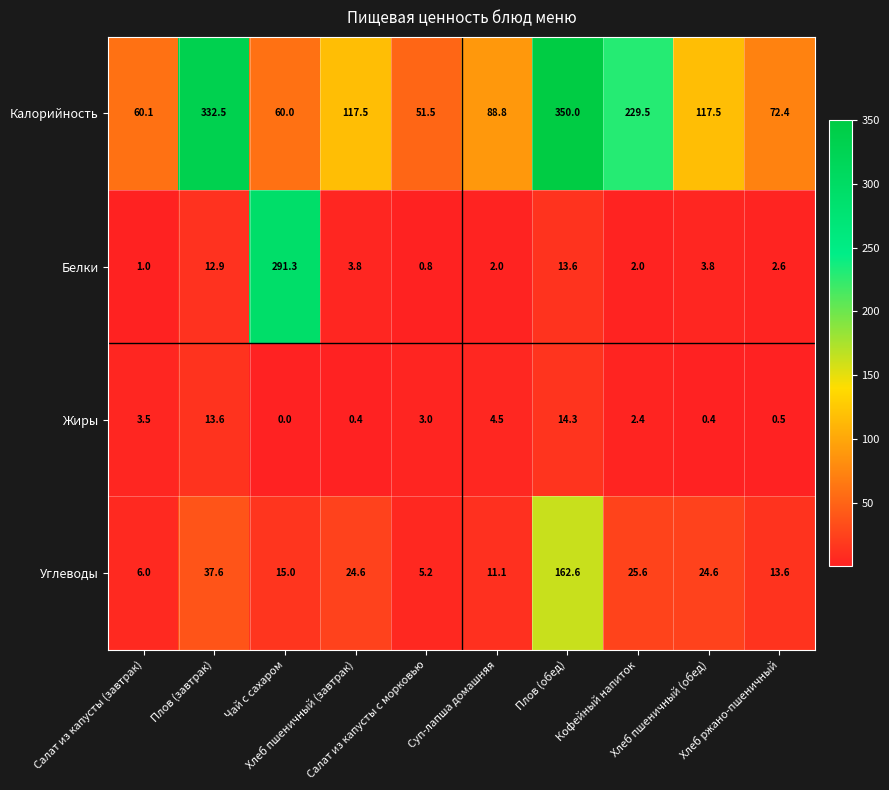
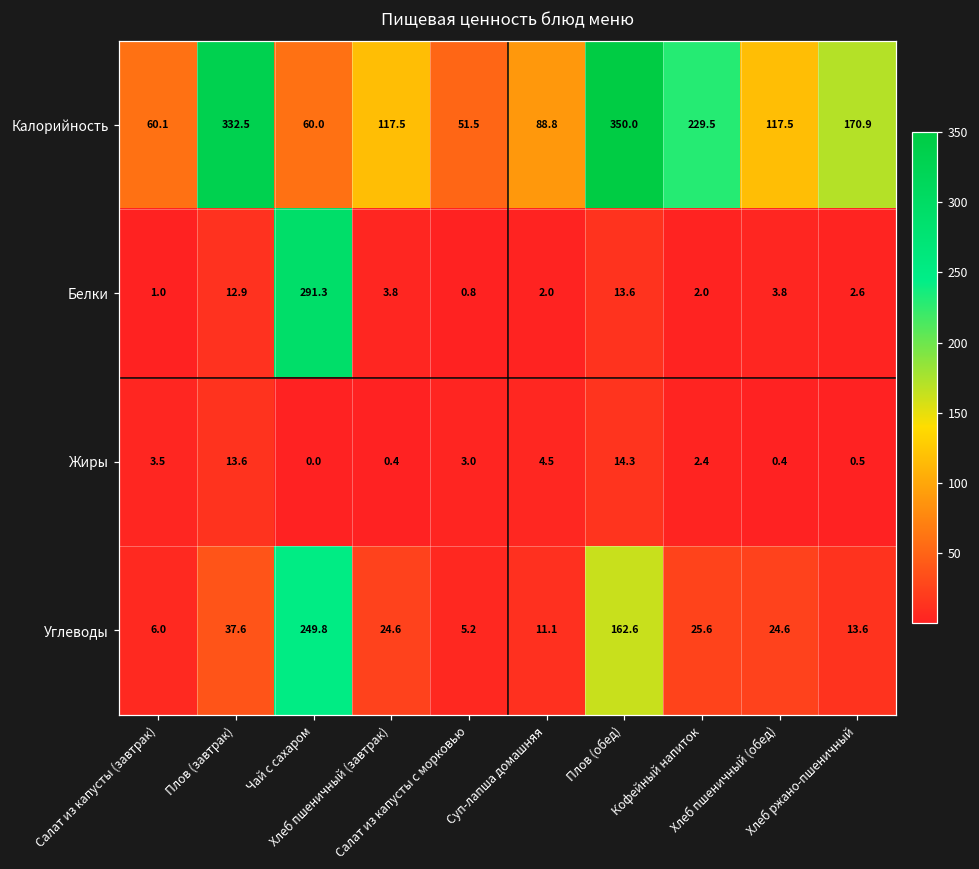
Калорийность, Хлеб ржано-пшеничный: 72.4 -> 170.9
Углеводы, Чай с сахаром: 15.0 -> 249.8
